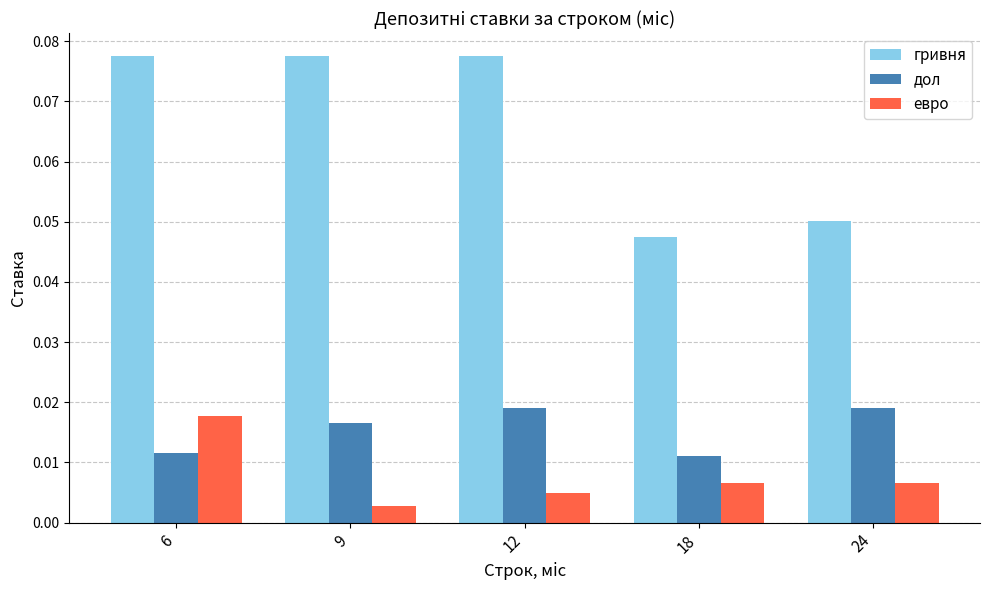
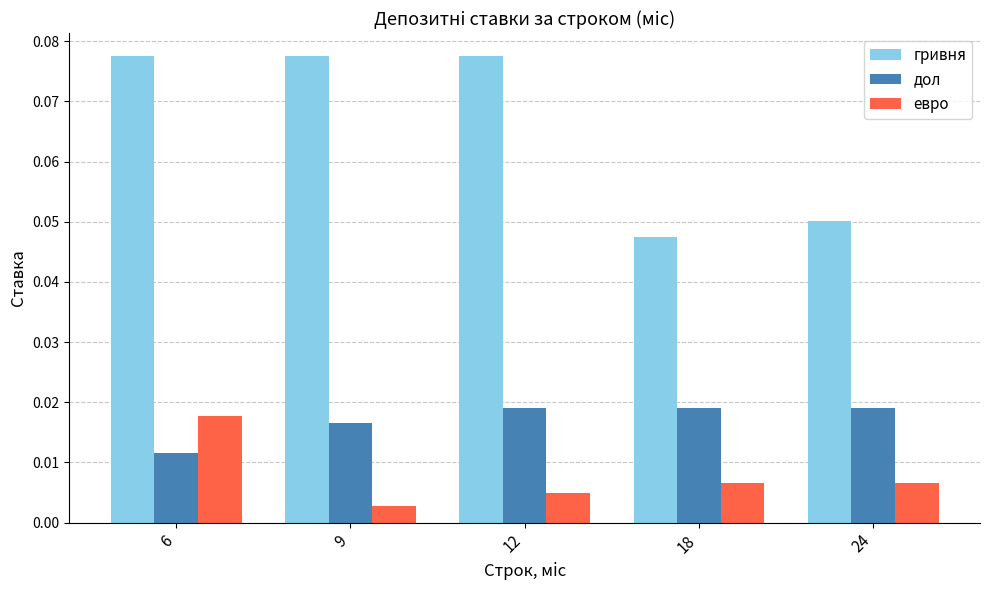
дол, 18: 0.011 -> 0.019
